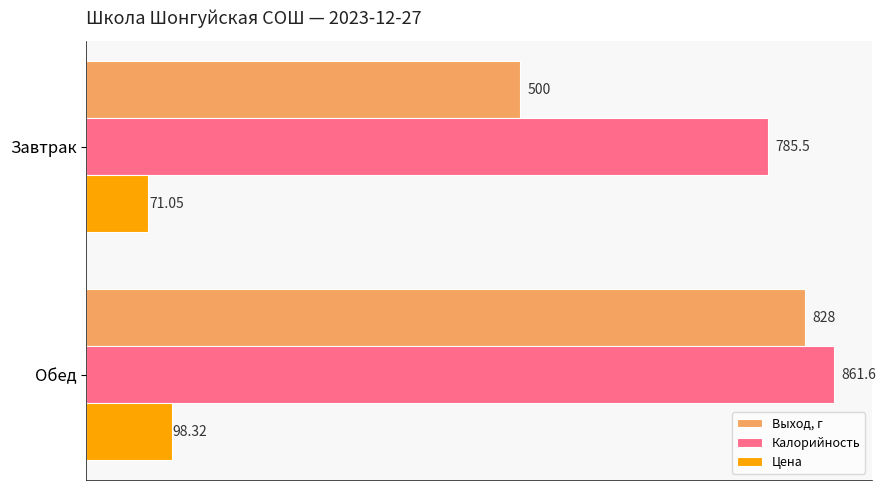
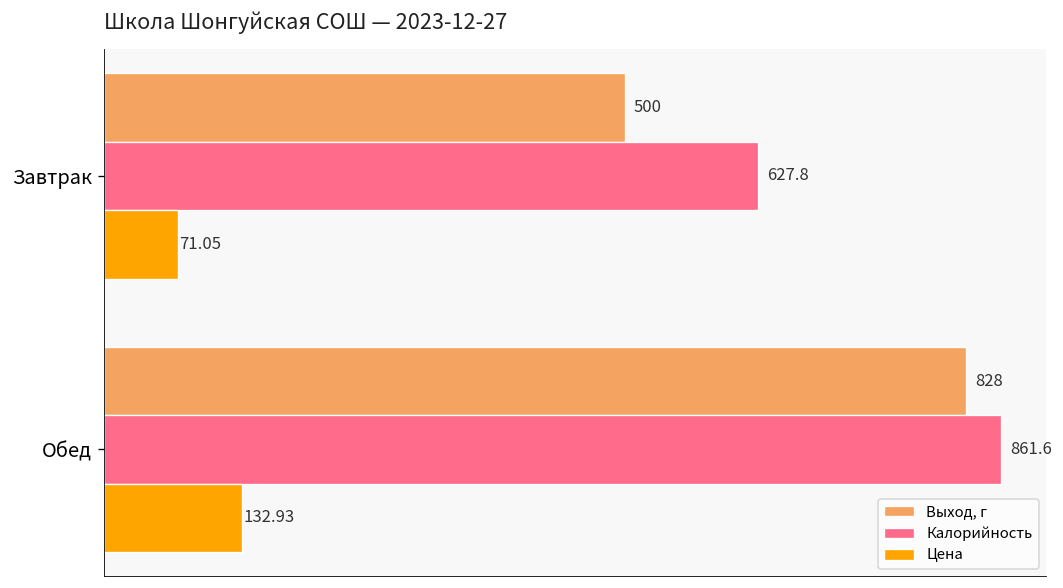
Калорийность, Завтрак: 785.5 -> 627.8
Цена, Обед: 98.32 -> 132.93
